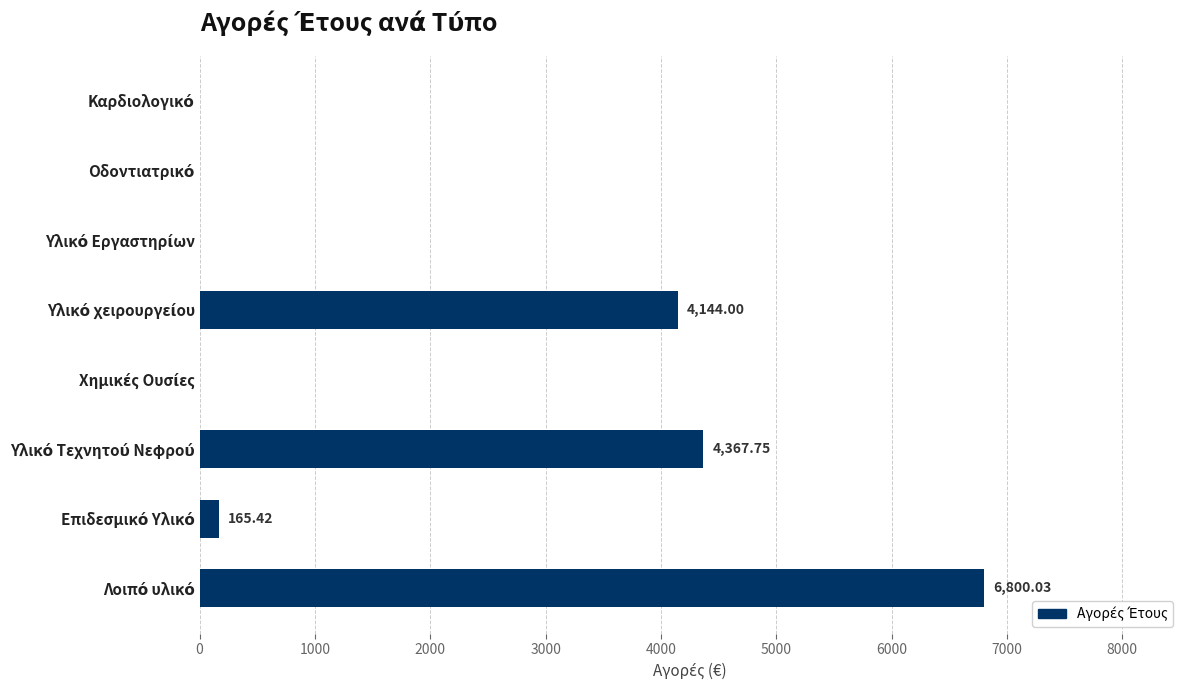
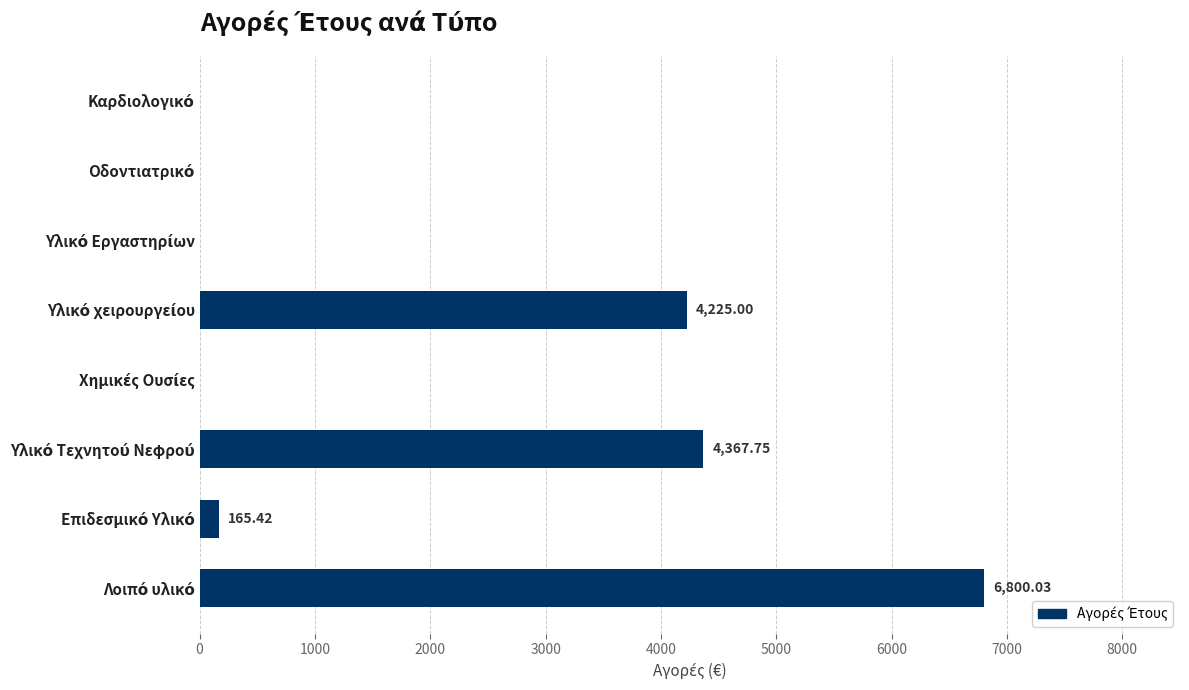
Υλικό χειρουργείου: 4,144.00 -> 4,225.00
